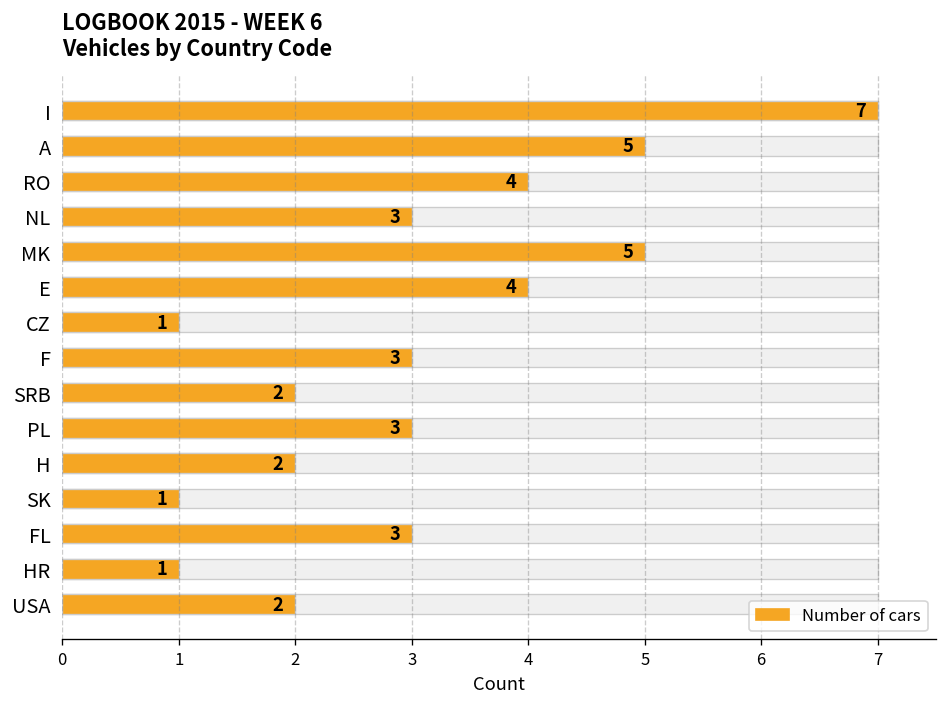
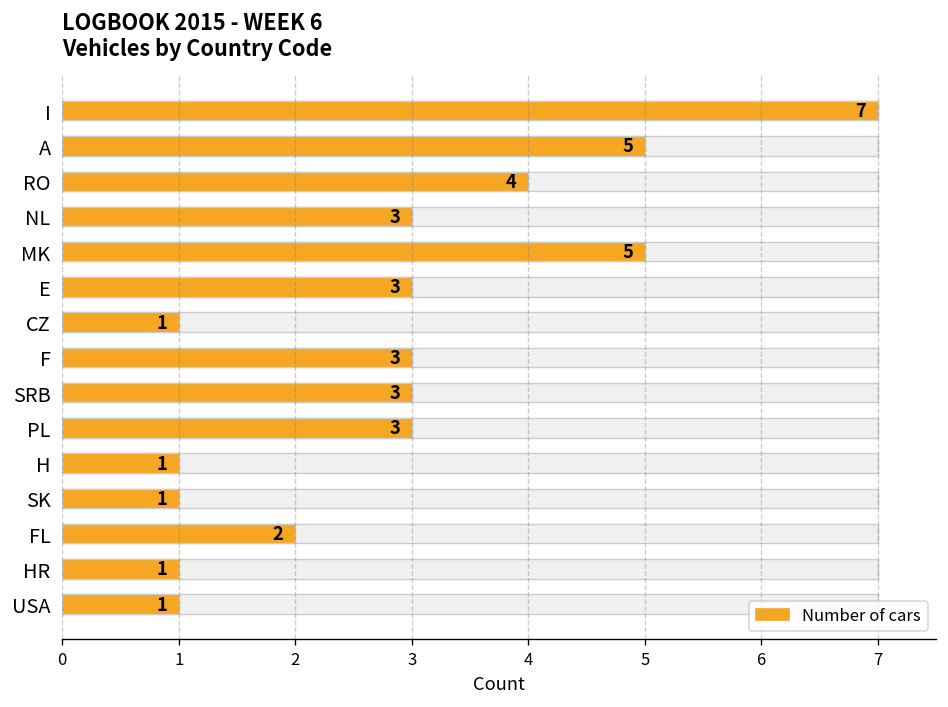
Number of cars, E: 4 -> 3
Number of cars, SRB: 2 -> 3
Number of cars, H: 2 -> 1
Number of cars, FL: 3 -> 2
Number of cars, USA: 2 -> 1
